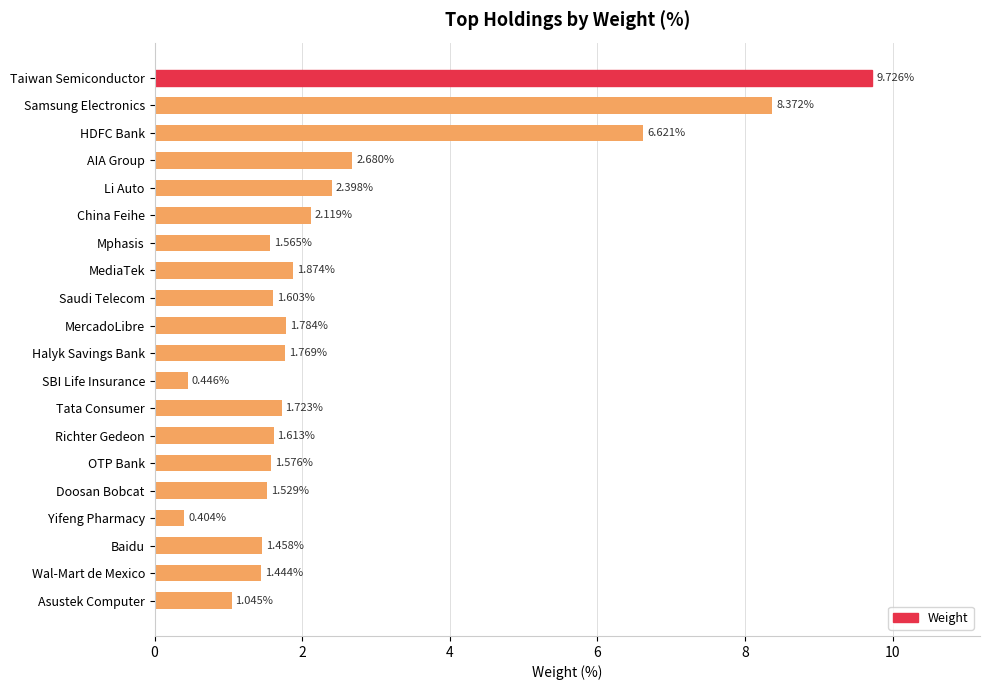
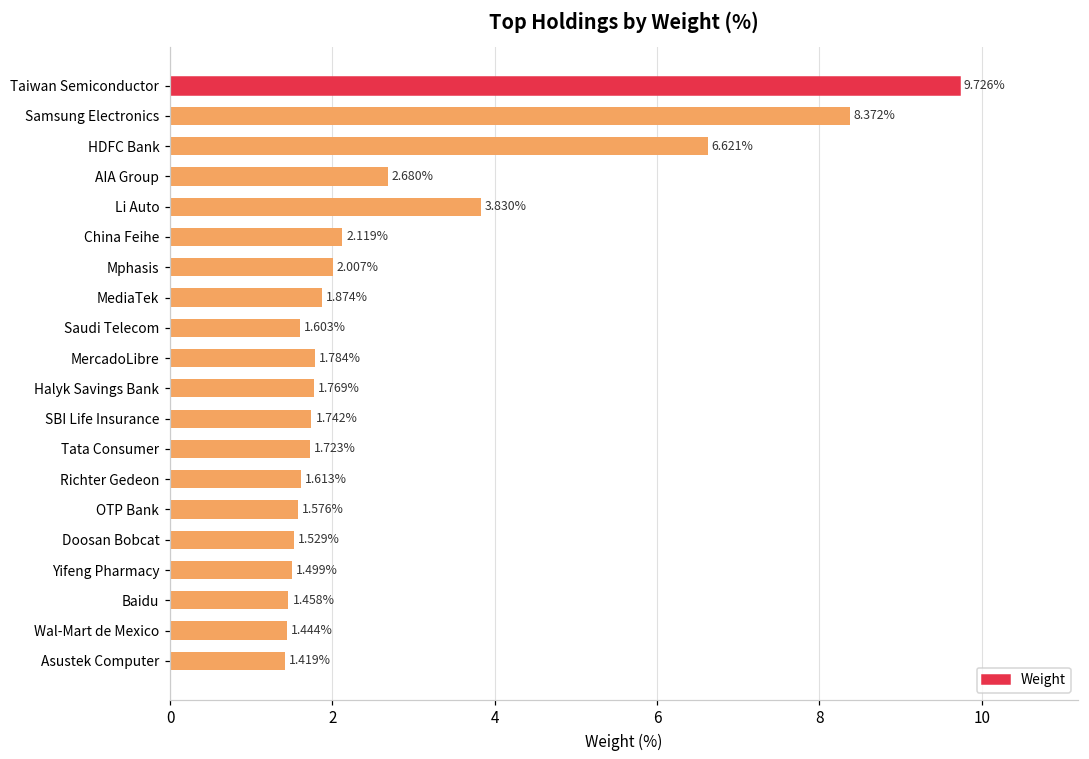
Li Auto: 2.398% -> 3.830%
Mphasis: 1.565% -> 2.007%
SBI Life Insurance: 0.446% -> 1.742%
Yifeng Pharmacy: 0.404% -> 1.499%
Asustek Computer: 1.045% -> 1.419%
